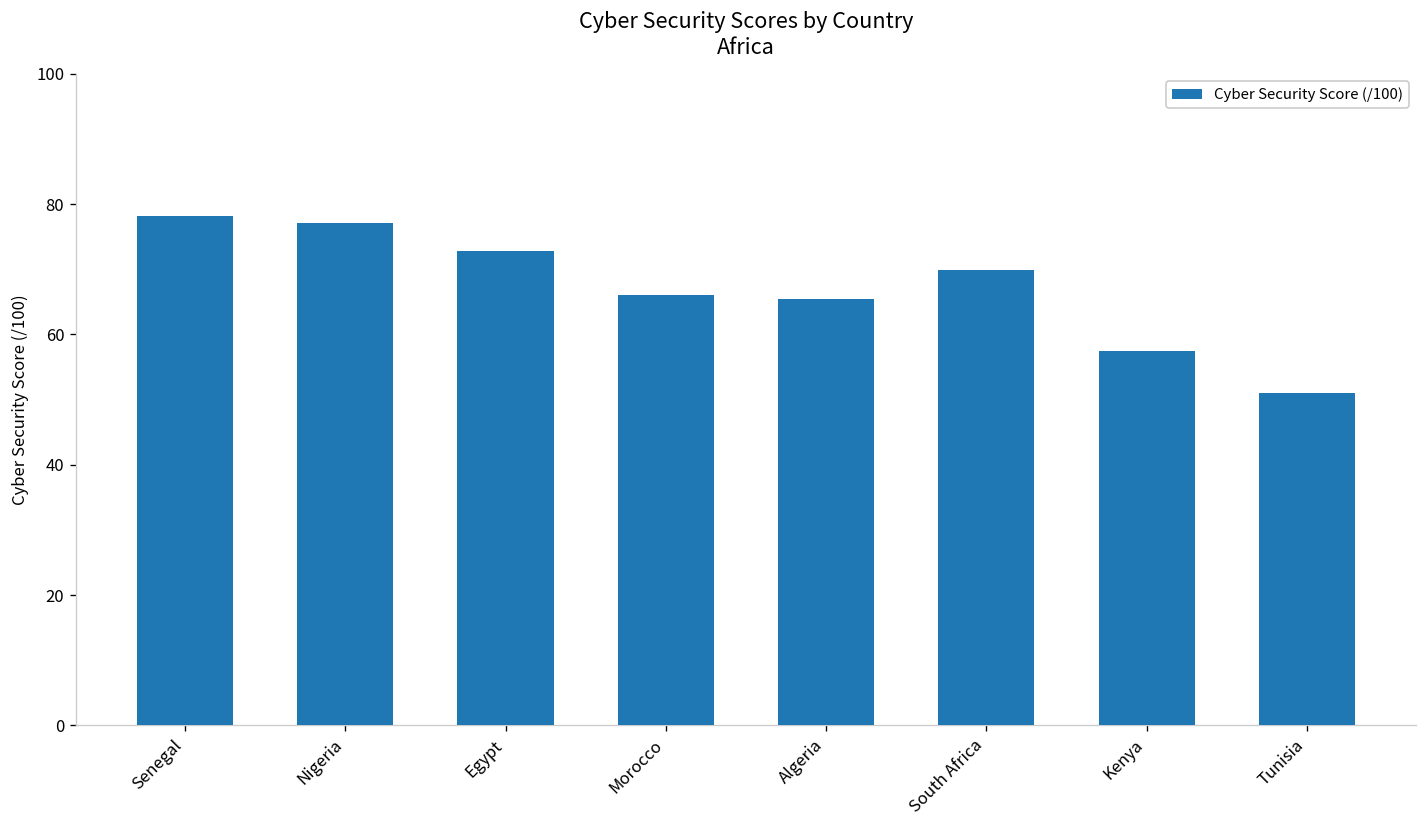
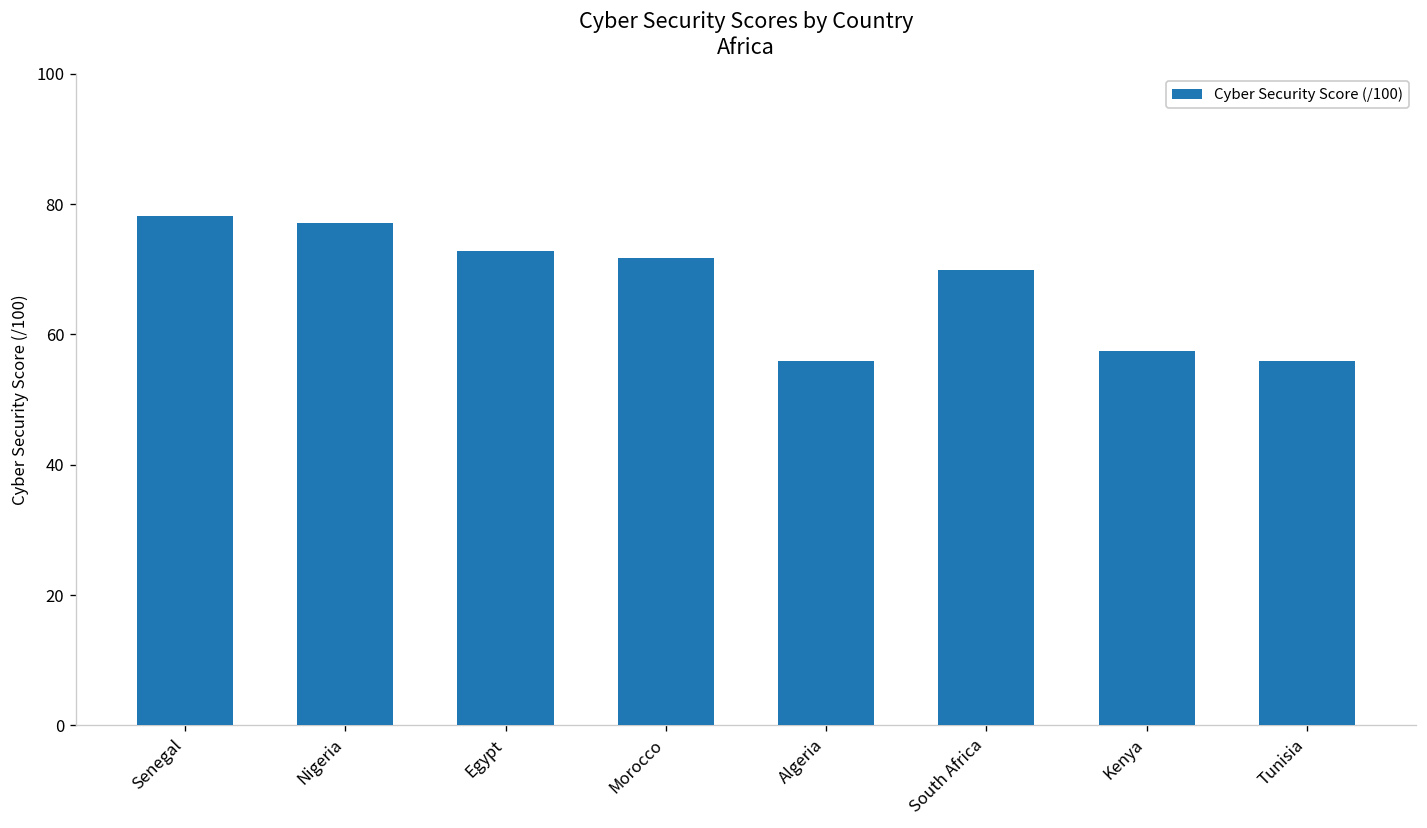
Morocco: 66 -> 72
Algeria: 65 -> 56
Tunisia: 51 -> 56
